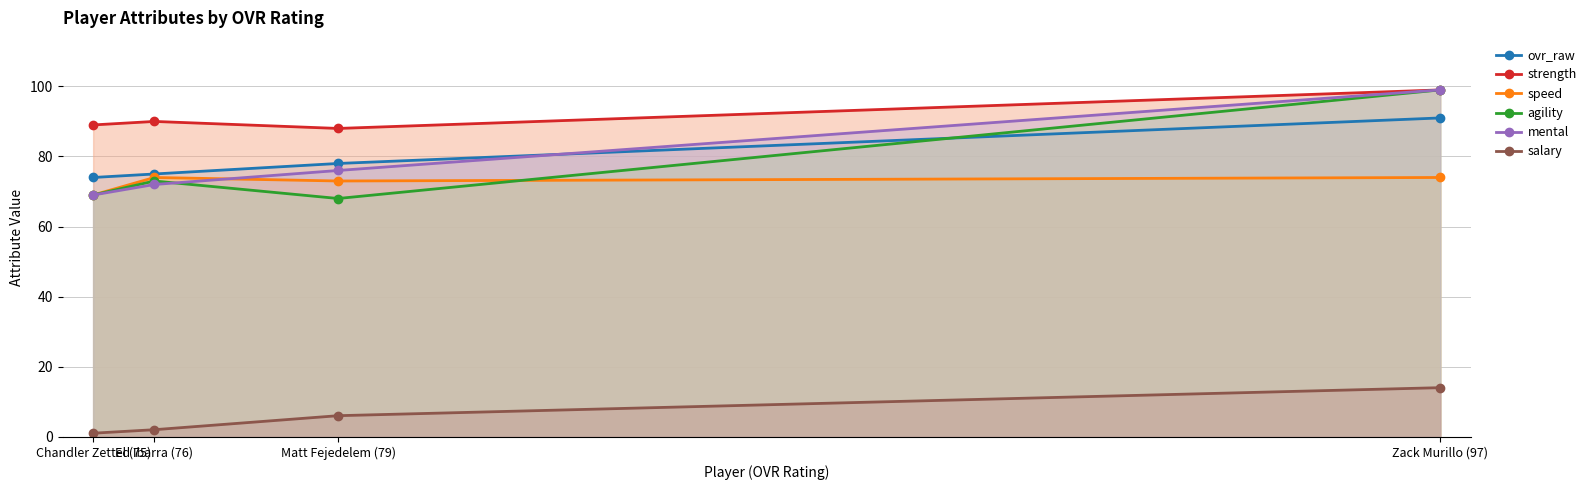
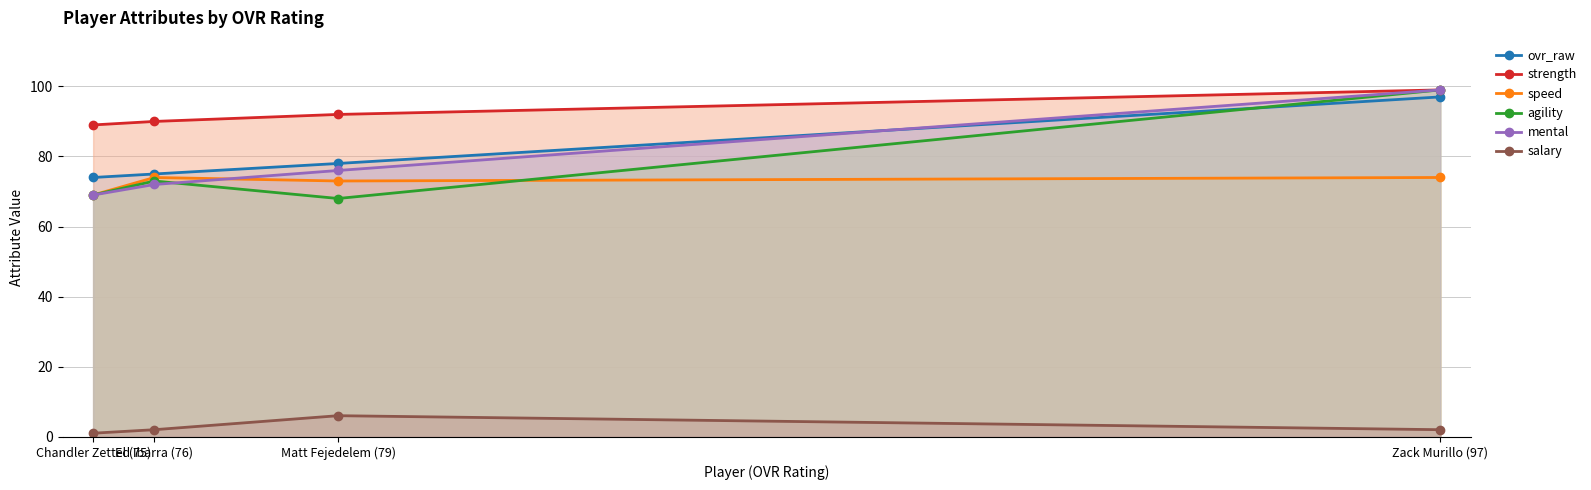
strength, Matt Fejedelem (79): 88 -> 92
ovr_raw, Zack Murillo (97): 91 -> 97
salary, Zack Murillo (97): 14 -> 2
